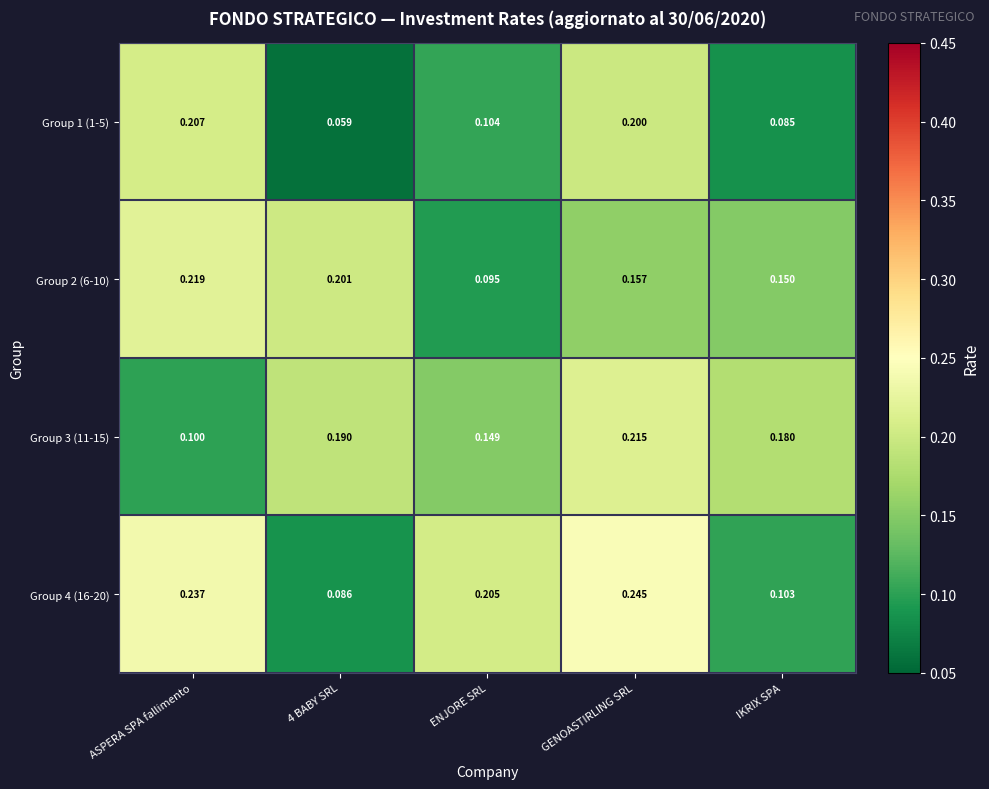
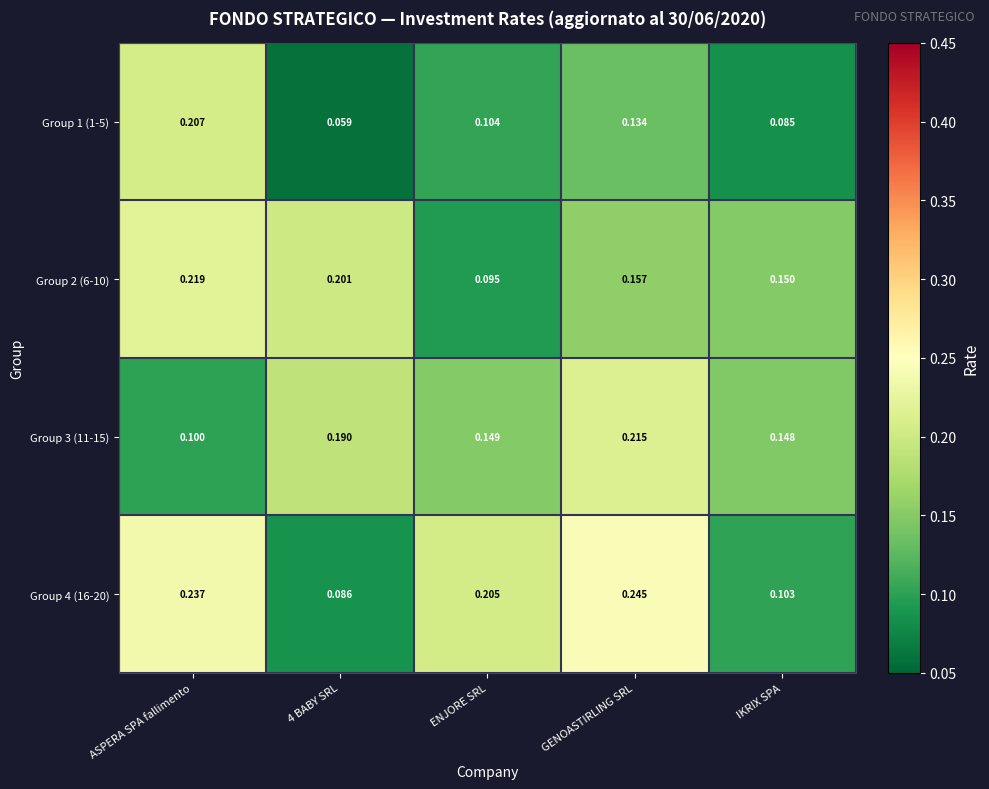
Group 1 (1-5), GENOASTIRLING SRL: 0.200 -> 0.134
Group 3 (11-15), IKRIX SPA: 0.180 -> 0.148
